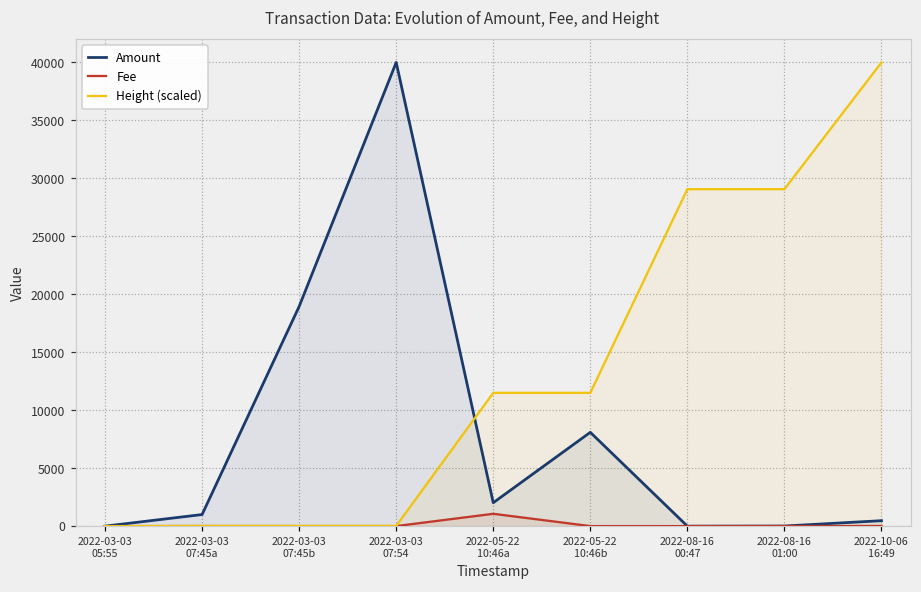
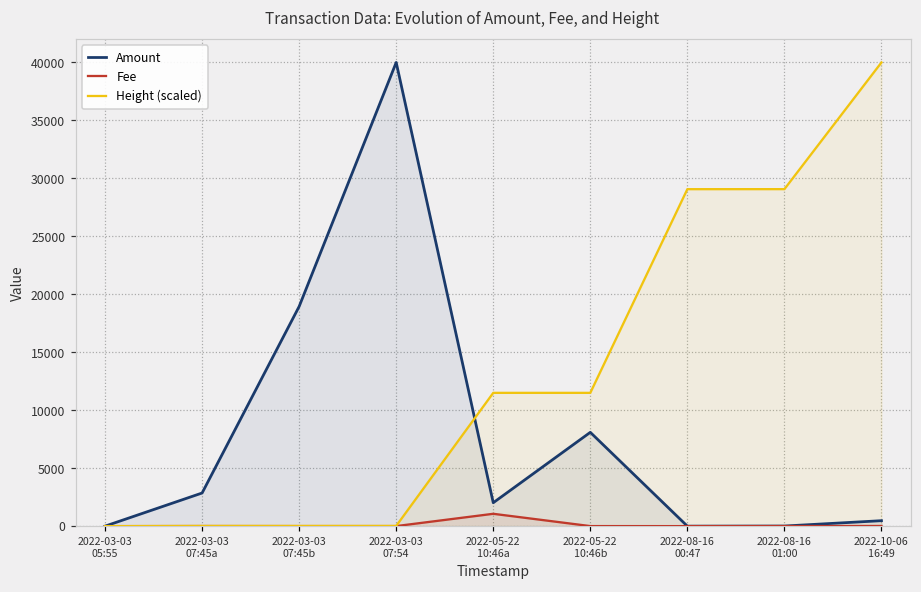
Amount, 2022-03-03 07:45a: 1000 -> 2900
